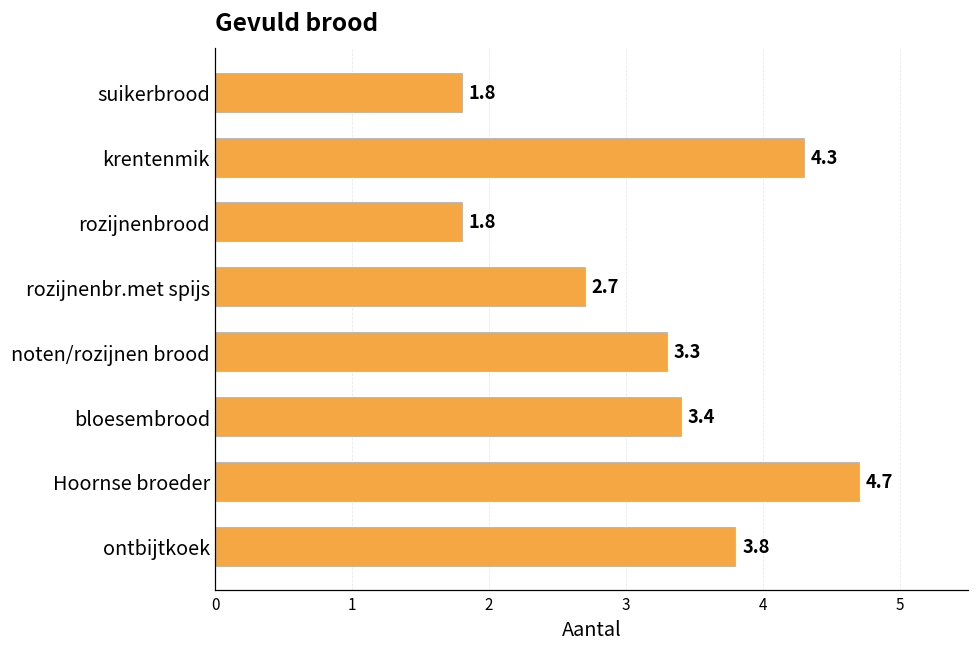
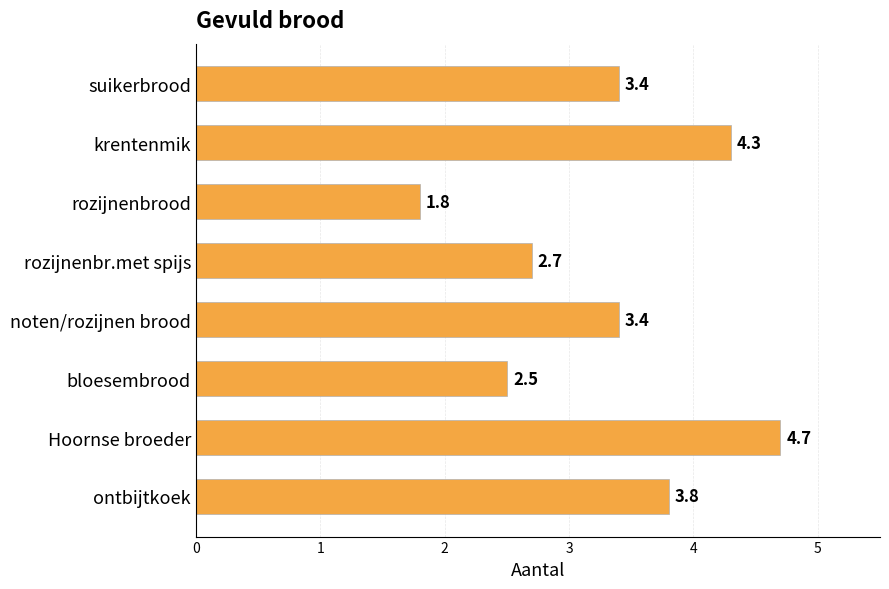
suikerbrood: 1.8 -> 3.4
noten/rozijnen brood: 3.3 -> 3.4
bloesembrood: 3.4 -> 2.5
